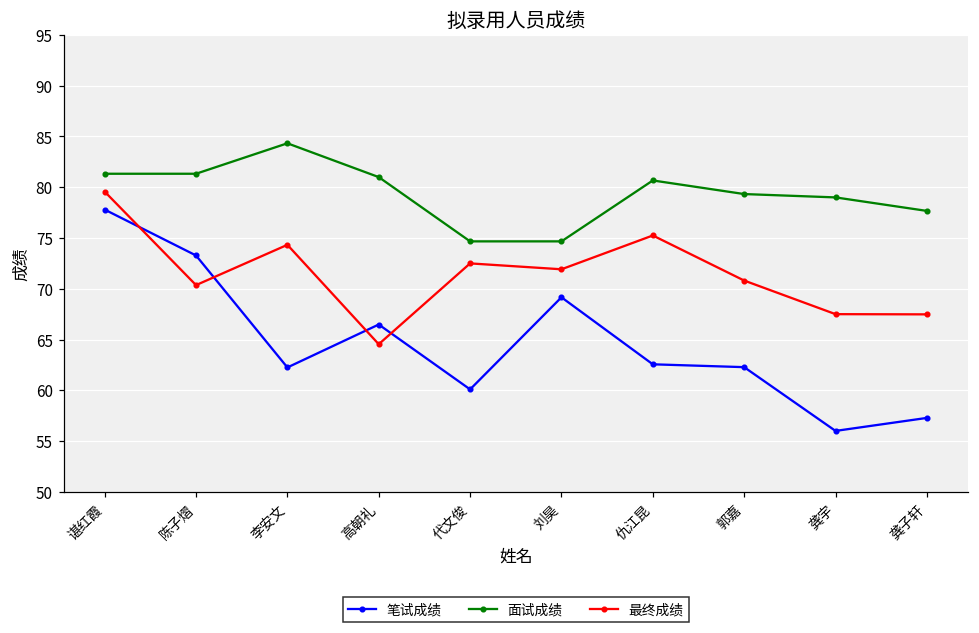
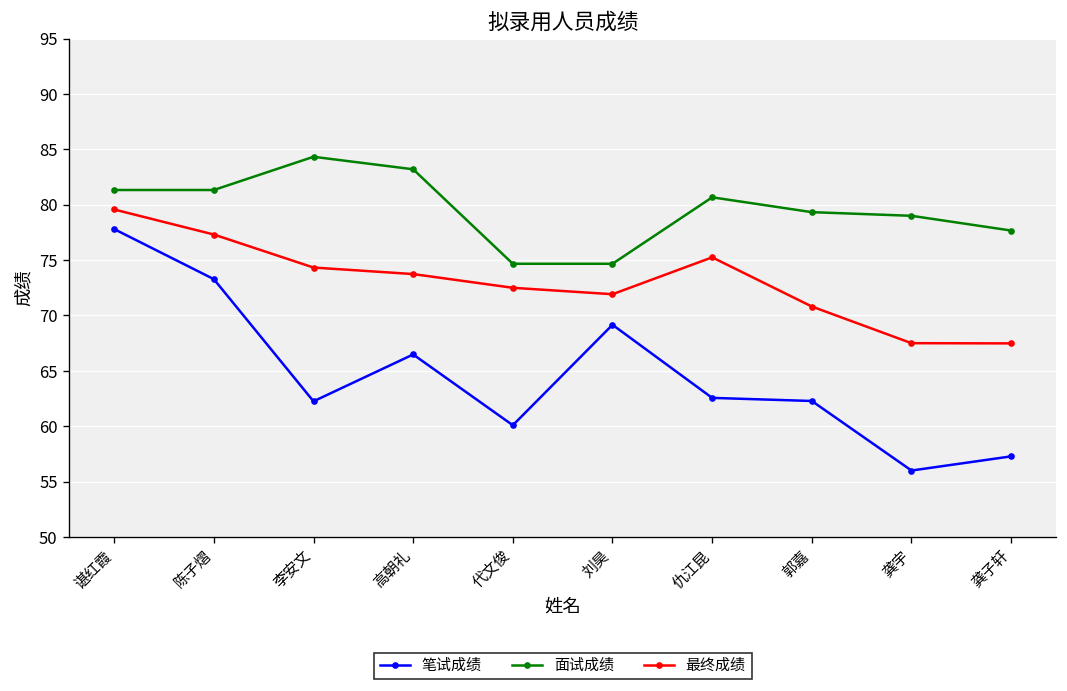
最终成绩, 陈子熠: 70 -> 77
面试成绩, 高朝礼: 81 -> 83
最终成绩, 高朝礼: 65 -> 74
